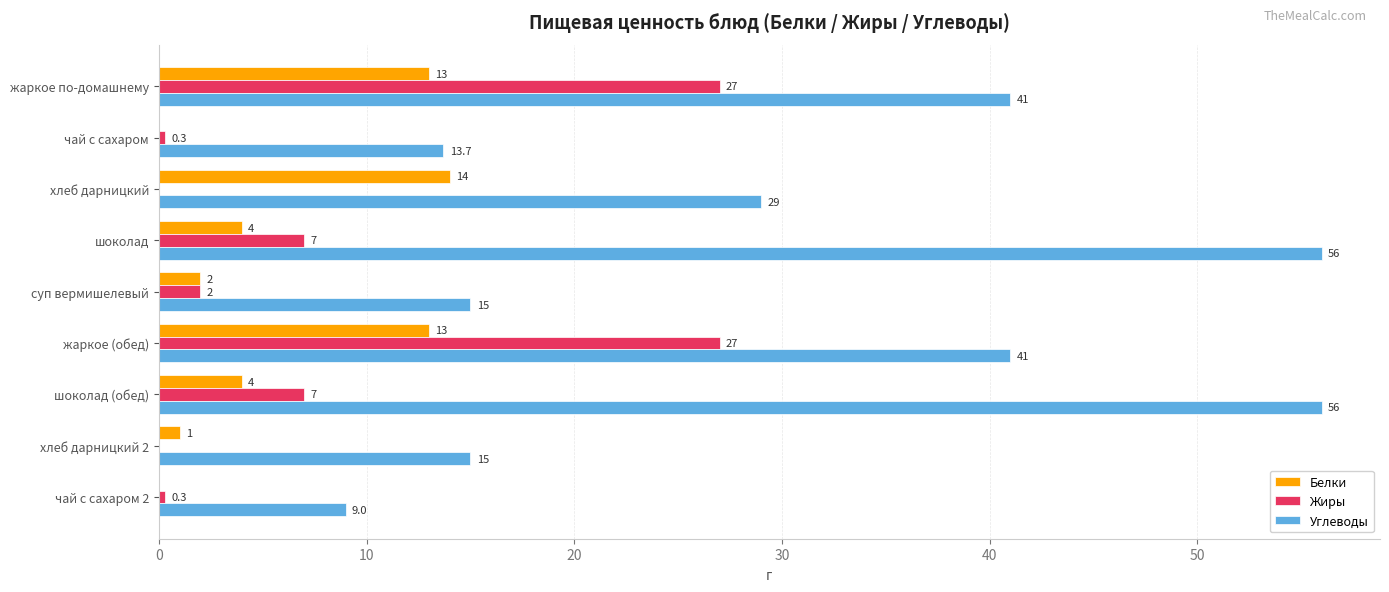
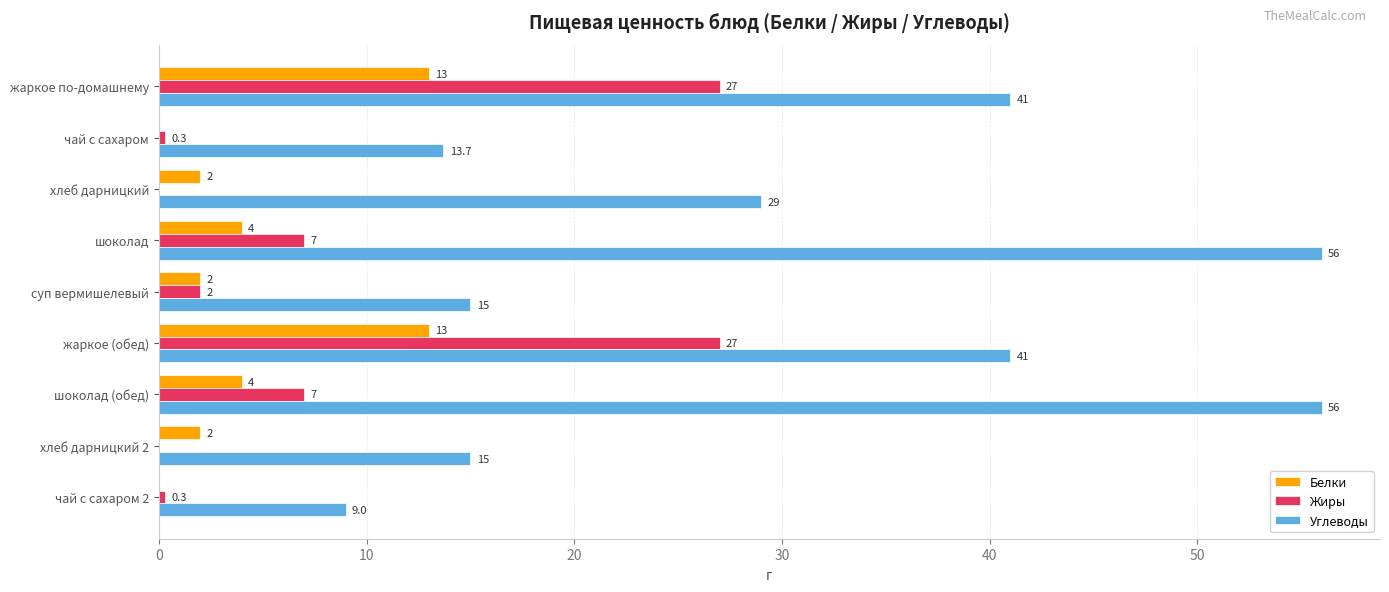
Белки, хлеб дарницкий: 14 -> 2
Белки, хлеб дарницкий 2: 1 -> 2
